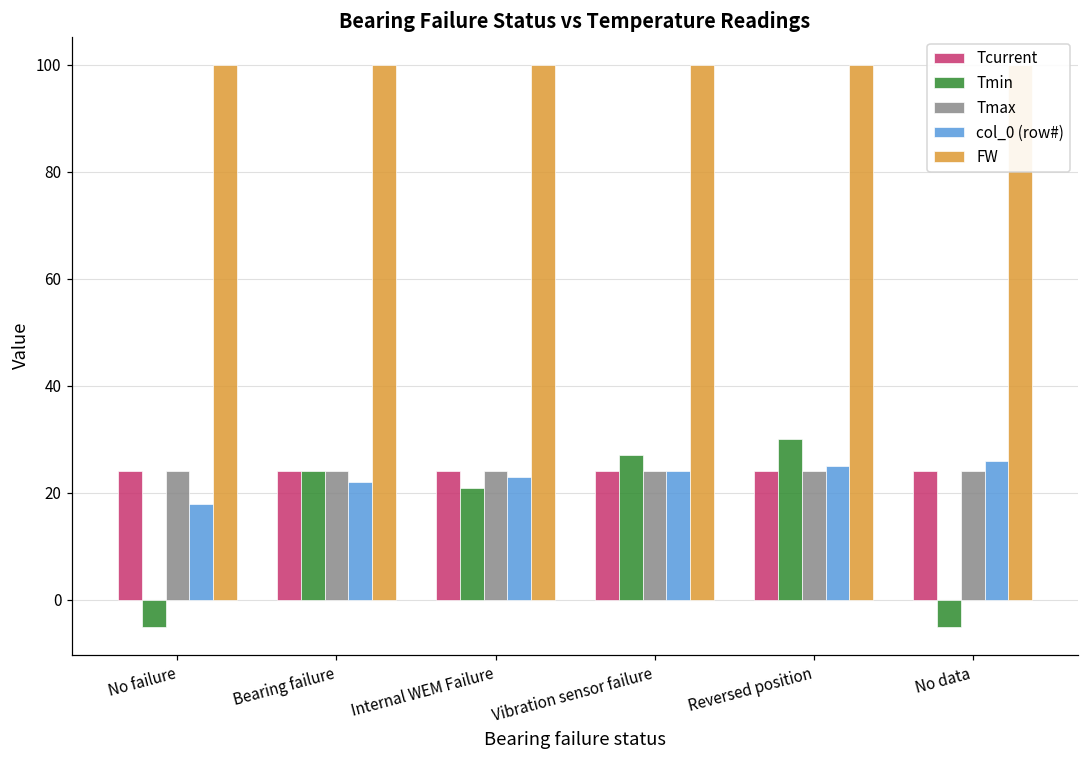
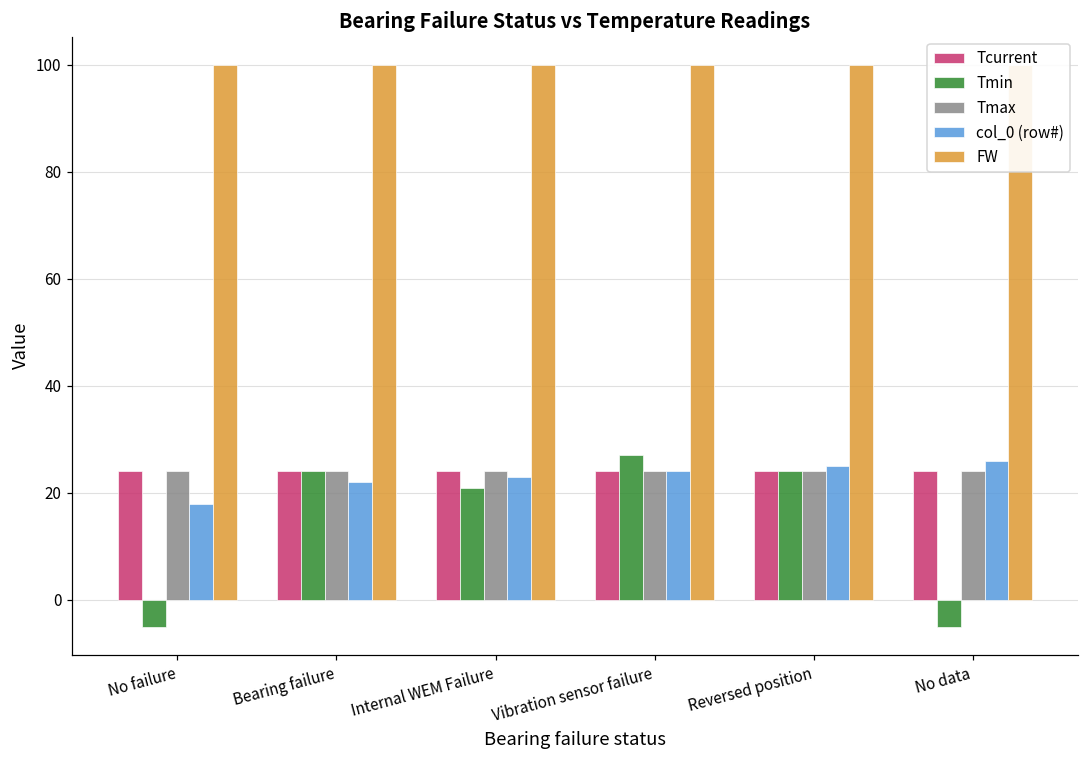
Tmin, Reversed position: 30 -> 24
